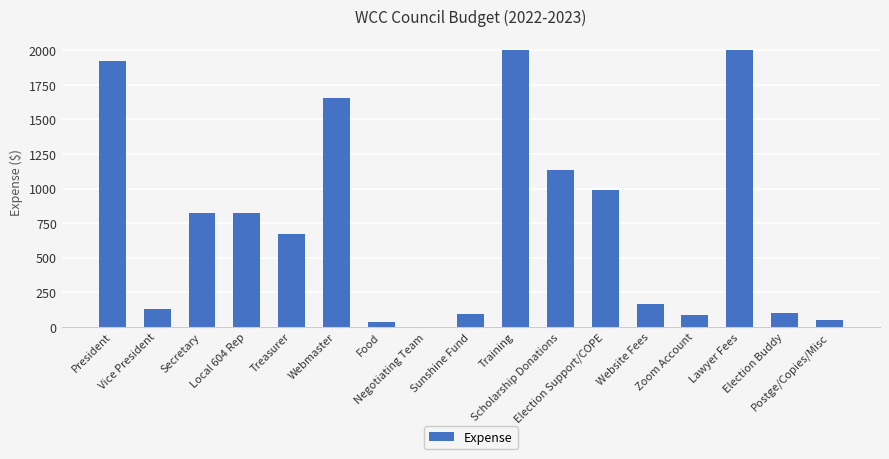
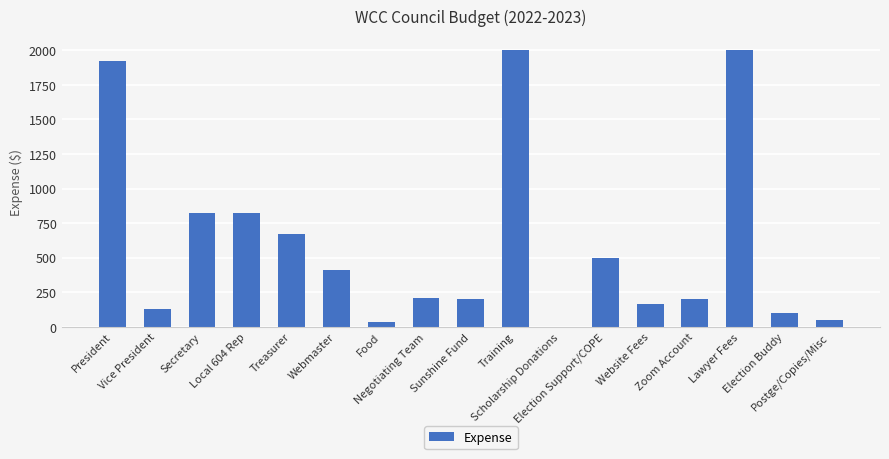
Webmaster: 1660 -> 410
Negotiating Team: 0 -> 210
Sunshine Fund: 100 -> 200
Scholarship Donations: 1130 -> 0
Election Support/COPE: 990 -> 500
Zoom Account: 90 -> 200
